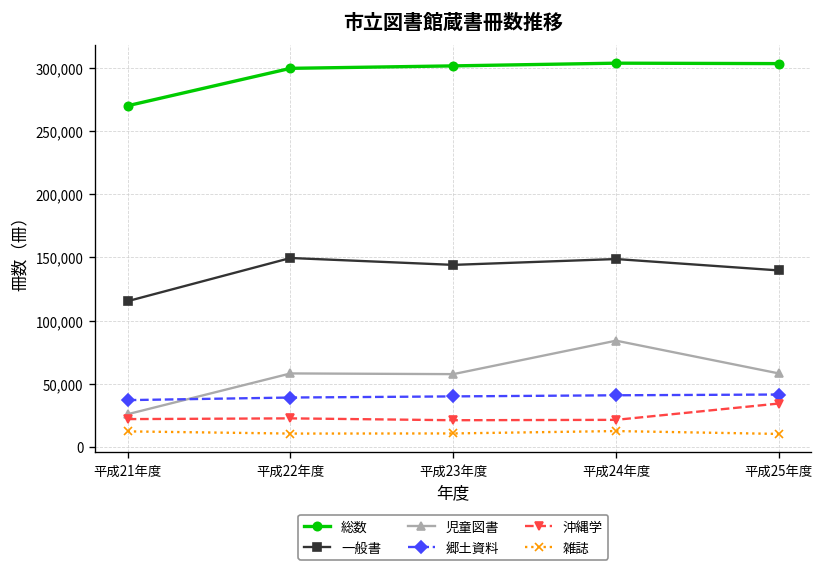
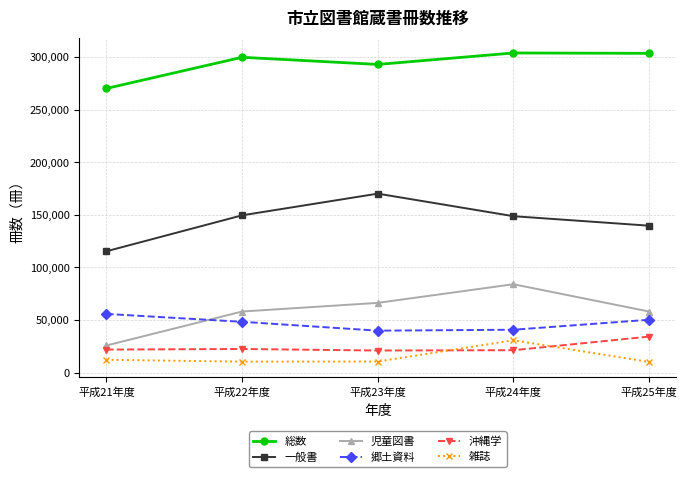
郷土資料, 平成21年度: 37,000 -> 56,000
郷土資料, 平成22年度: 39,000 -> 48,000
総数, 平成23年度: 302,000 -> 293,000
一般書, 平成23年度: 144,000 -> 170,000
児童図書, 平成23年度: 58,000 -> 66,000
雑誌, 平成24年度: 12,000 -> 31,000
郷土資料, 平成25年度: 41,000 -> 50,000
